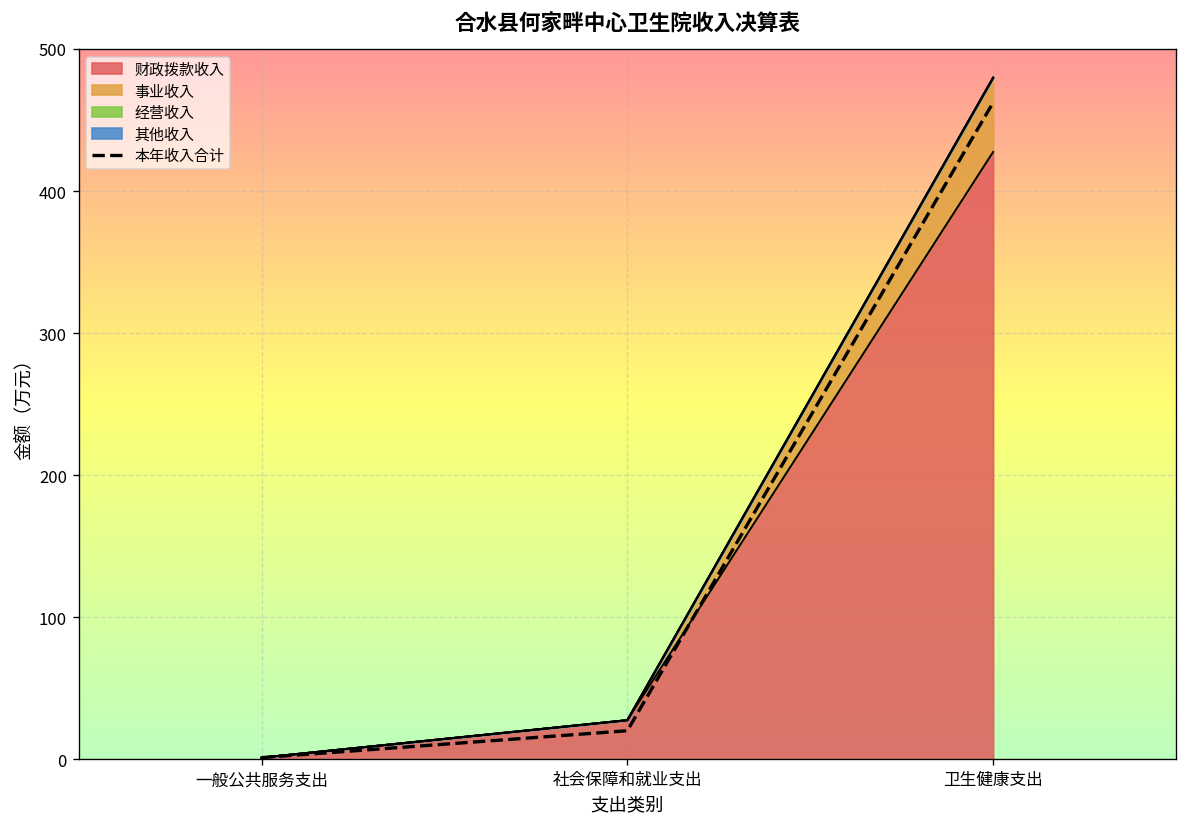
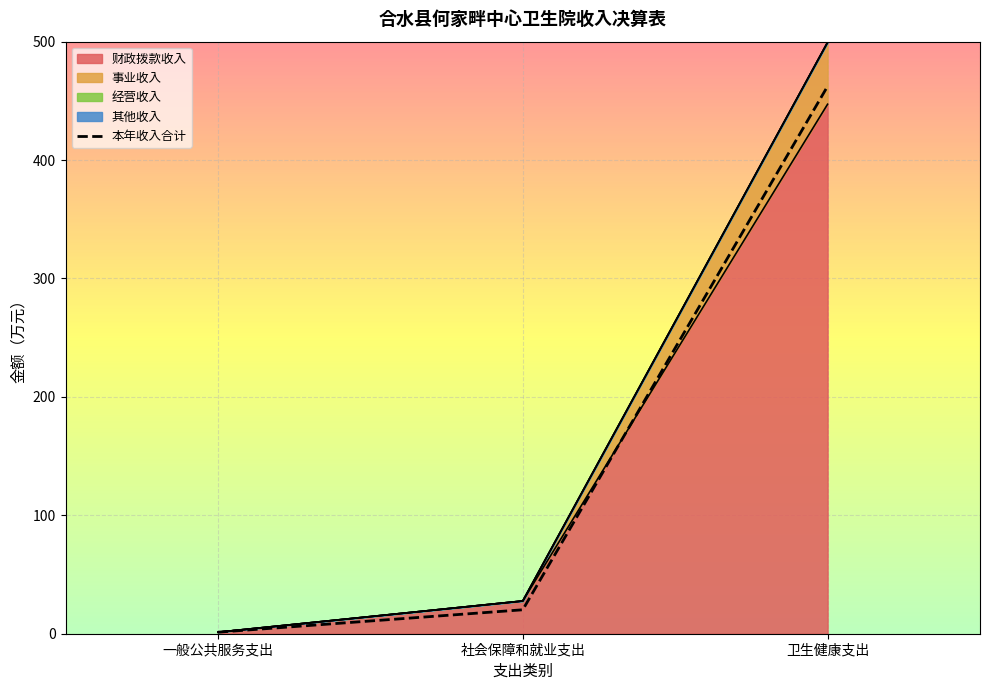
财政拨款收入, 卫生健康支出: 428 -> 447
